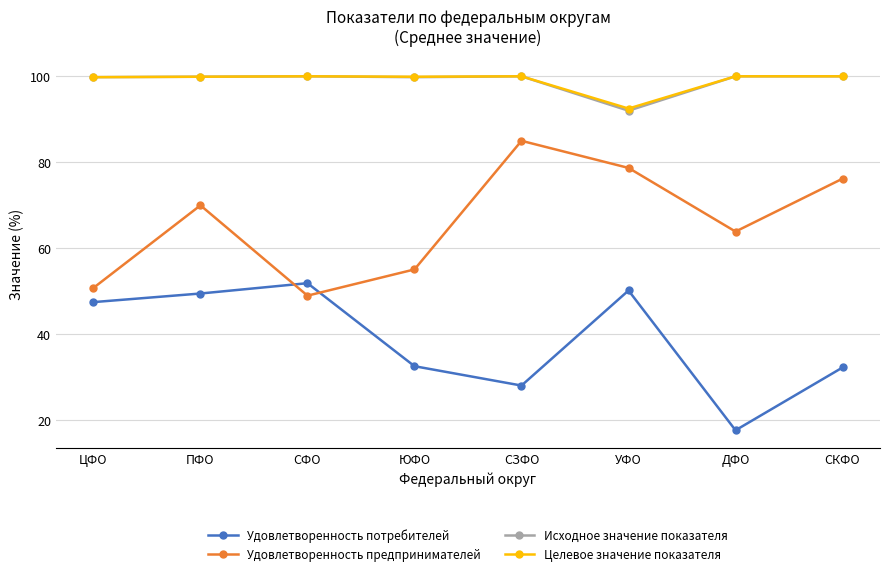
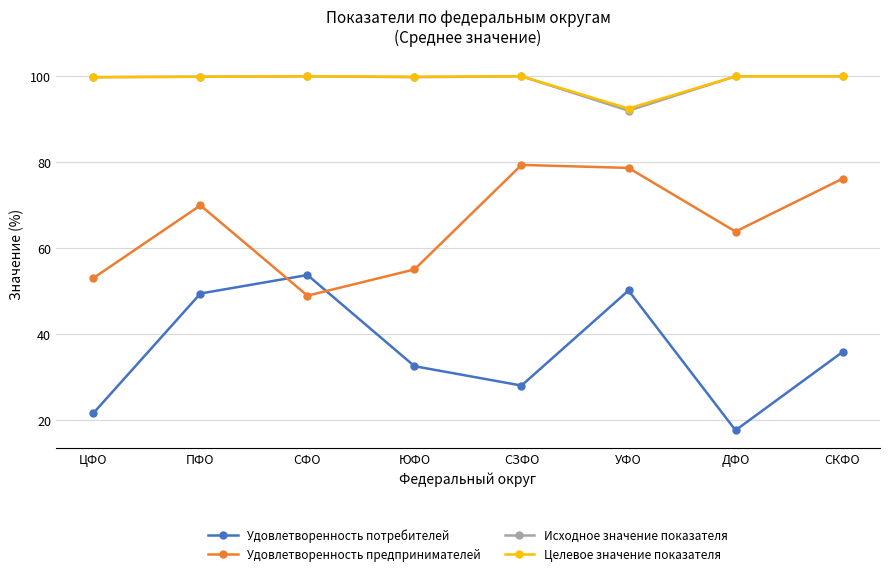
Удовлетворенность потребителей, ЦФО: 48 -> 22
Удовлетворенность предпринимателей, ЦФО: 51 -> 53
Удовлетворенность потребителей, СФО: 52 -> 54
Удовлетворенность предпринимателей, СЗФО: 85 -> 79
Удовлетворенность потребителей, СКФО: 32 -> 36
